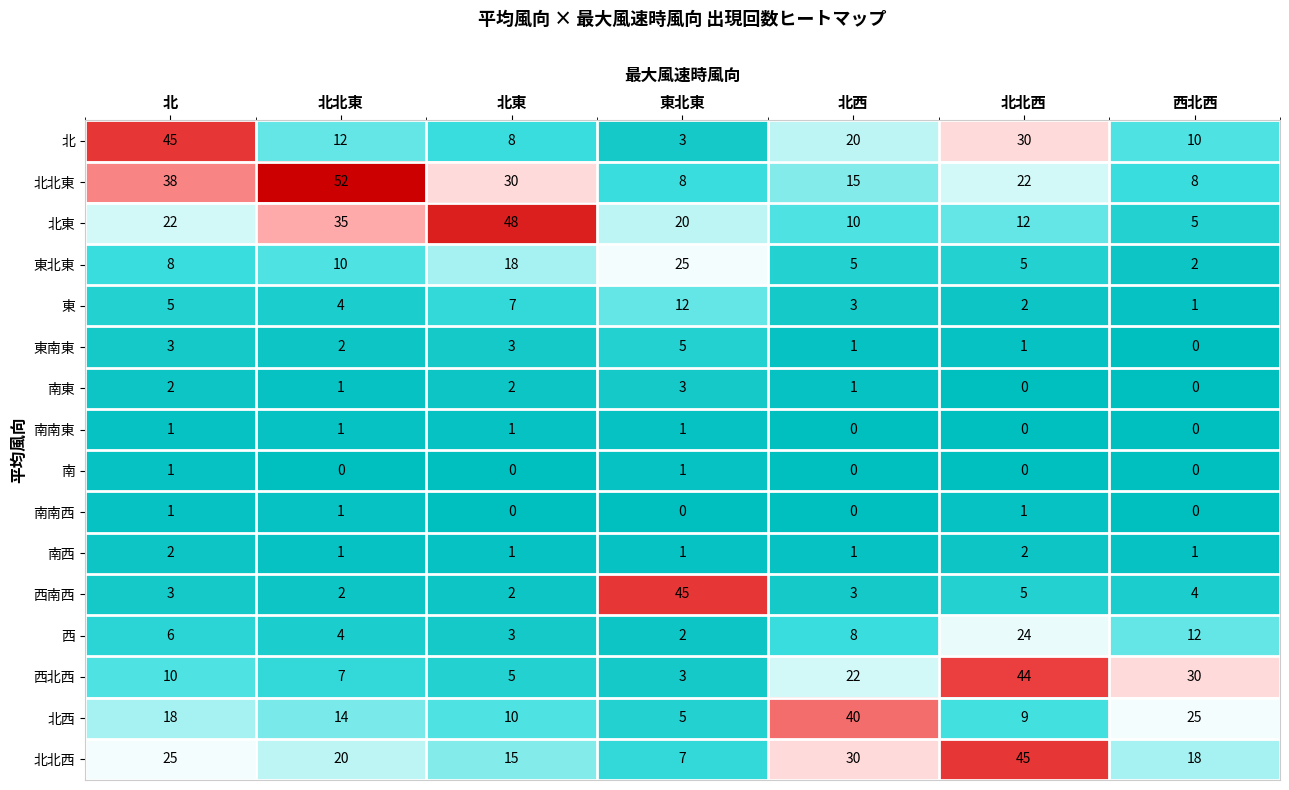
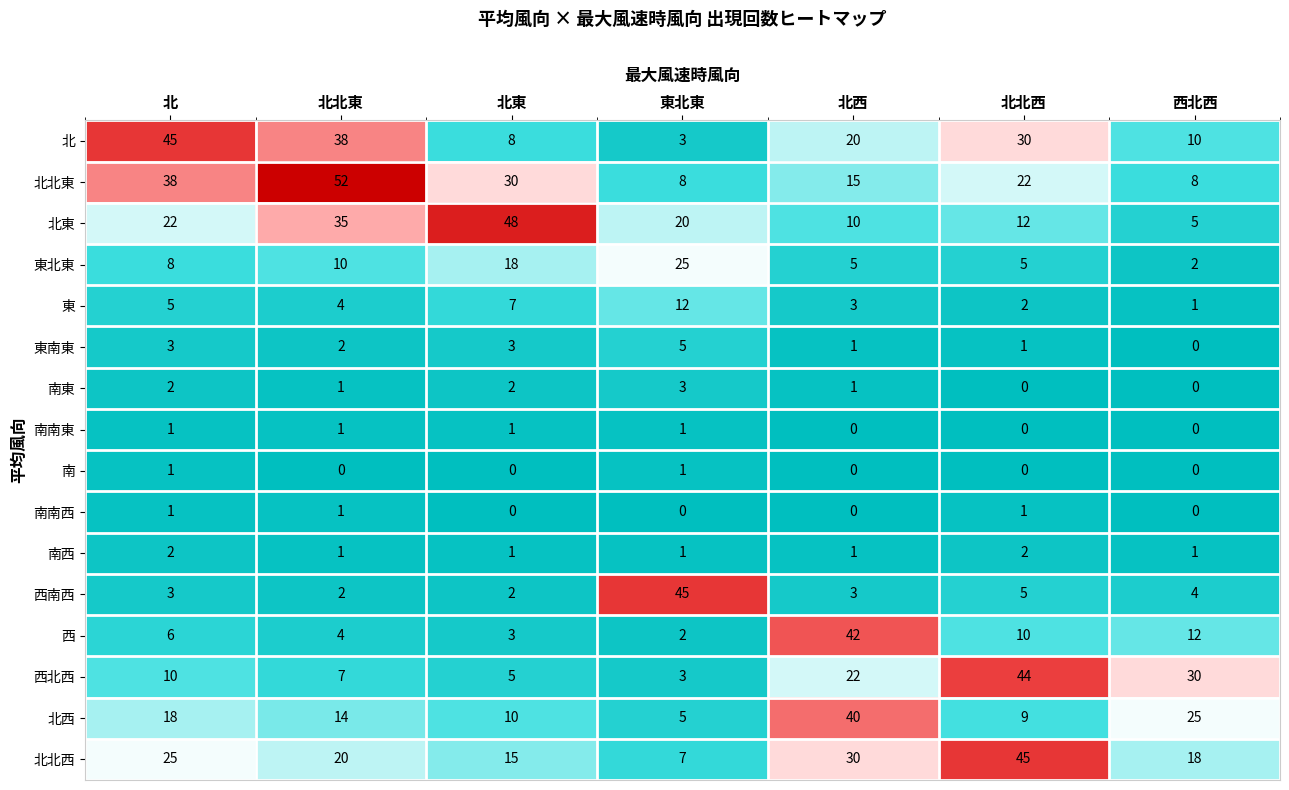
北, 北北東: 12 -> 38
西, 北西: 8 -> 42
西, 北北西: 24 -> 10
